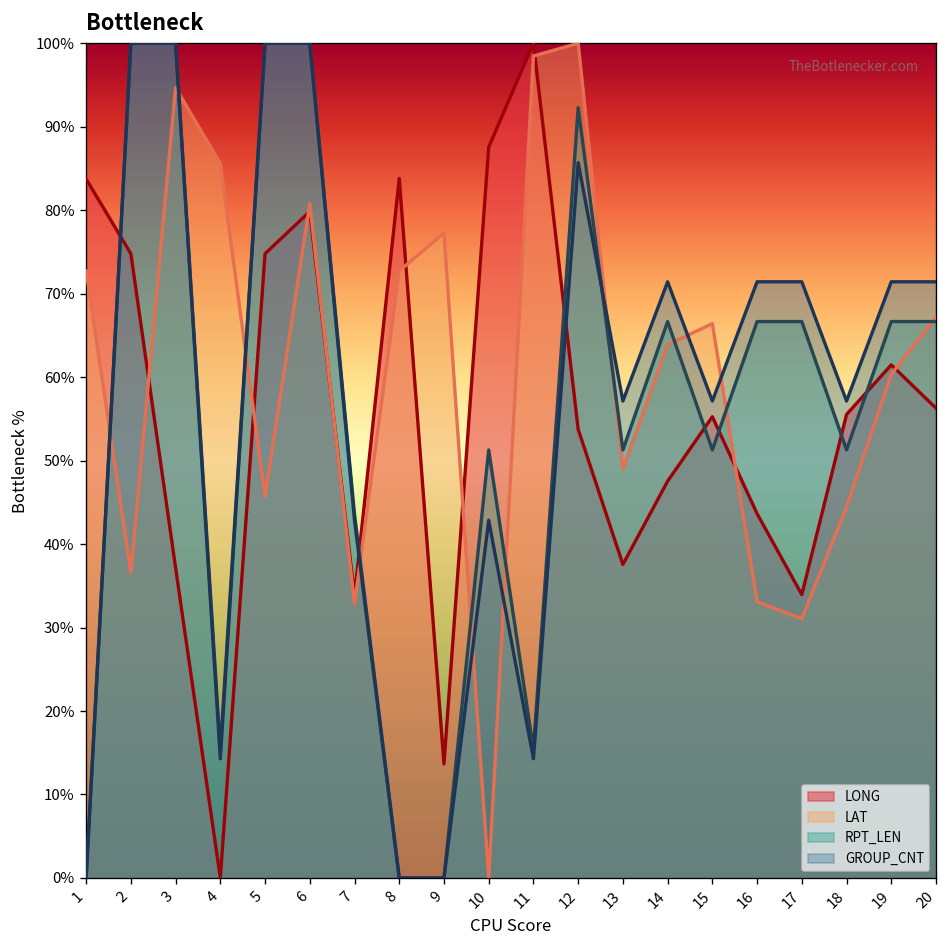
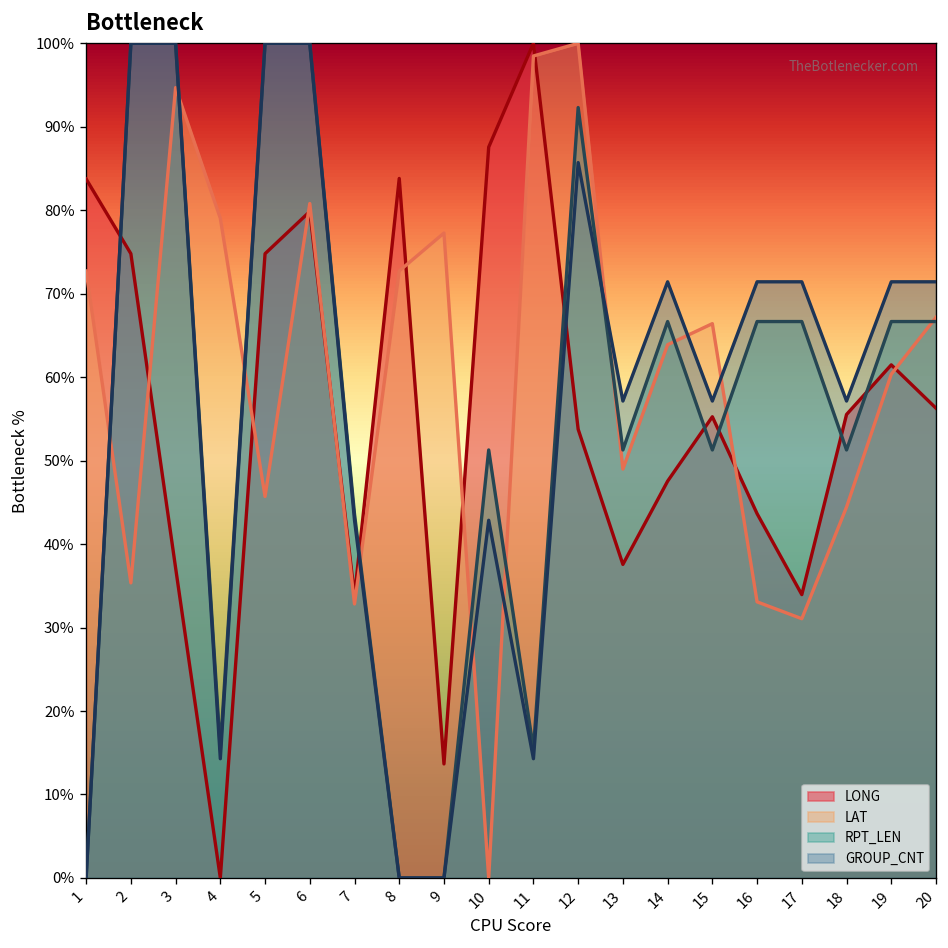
LAT, 2: 37% -> 35%
LAT, 4: 86% -> 79%
